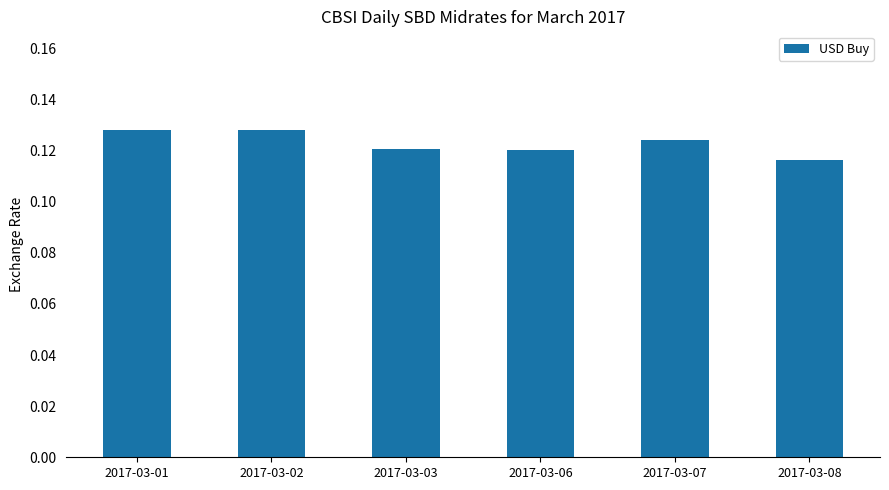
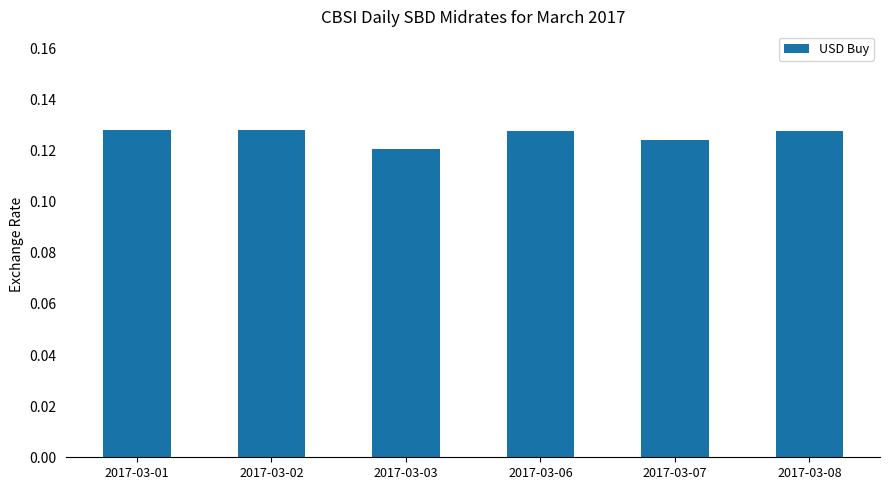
2017-03-06: 0.120 -> 0.128
2017-03-08: 0.116 -> 0.128
